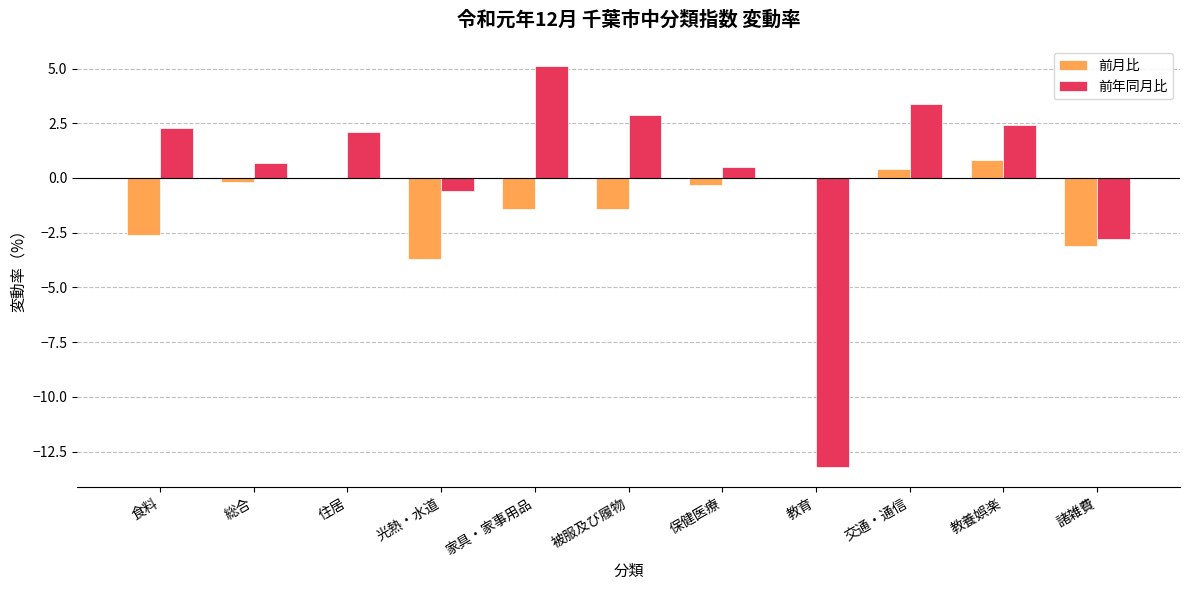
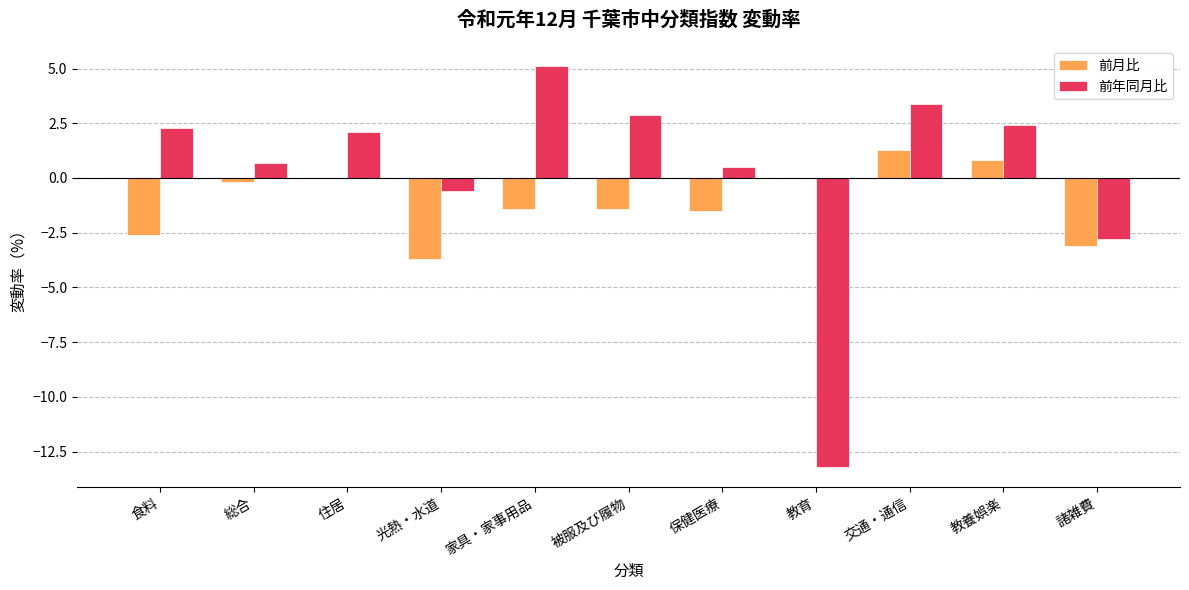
前月比, 保健医療: -0.3 -> -1.5
前月比, 交通・通信: 0.4 -> 1.3
